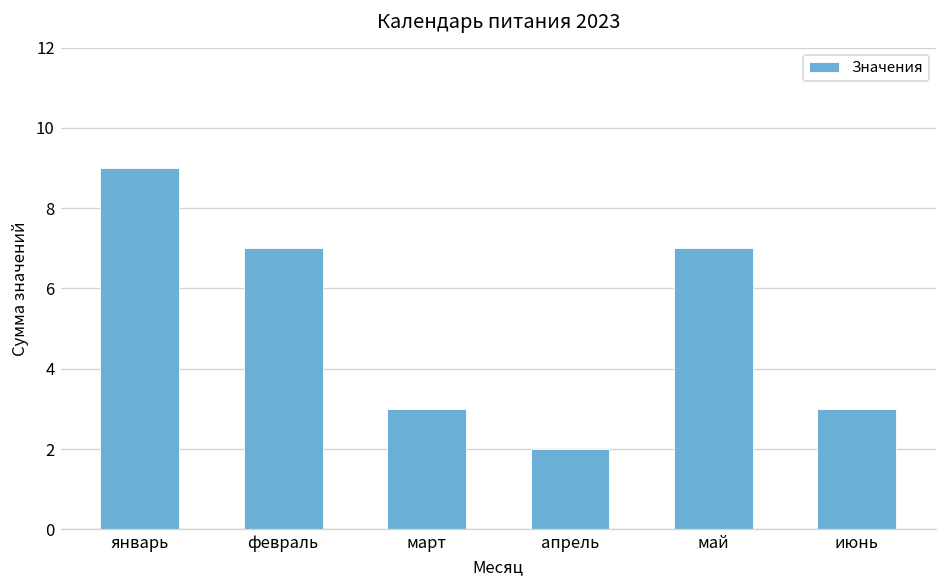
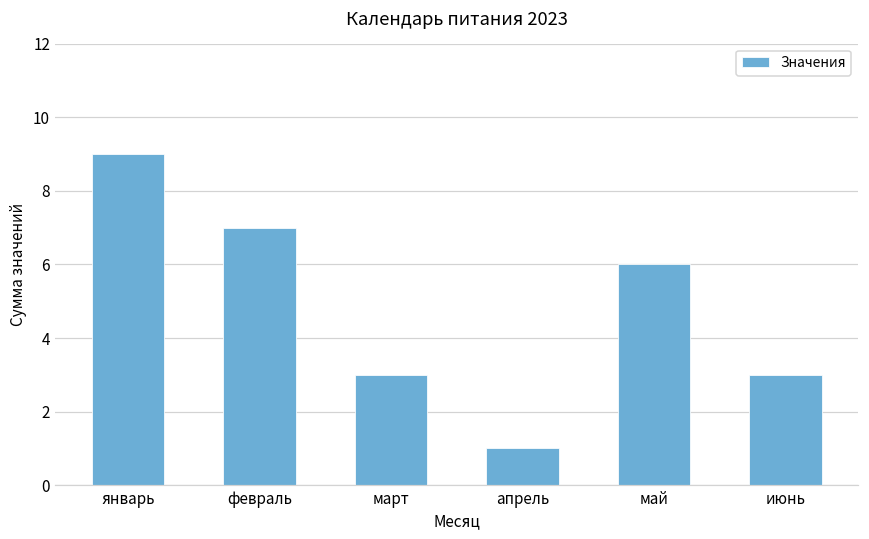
апрель: 2 -> 1
май: 7 -> 6
